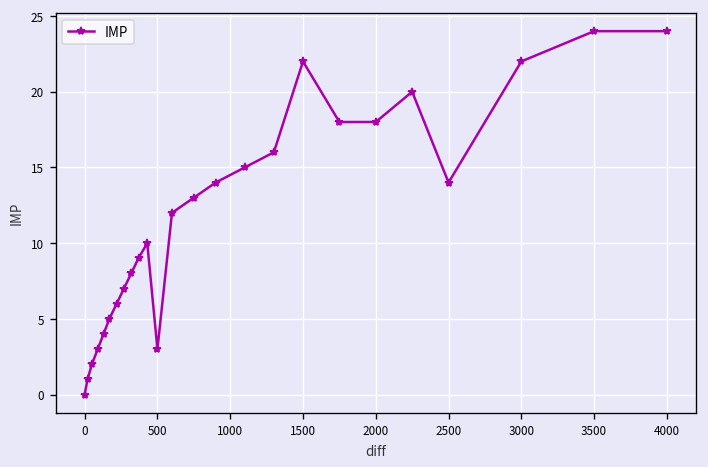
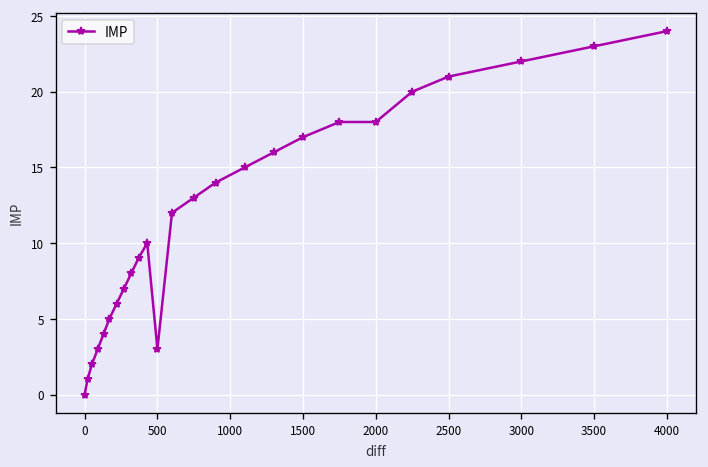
1500: 22 -> 17
2500: 14 -> 21
3500: 24 -> 23
